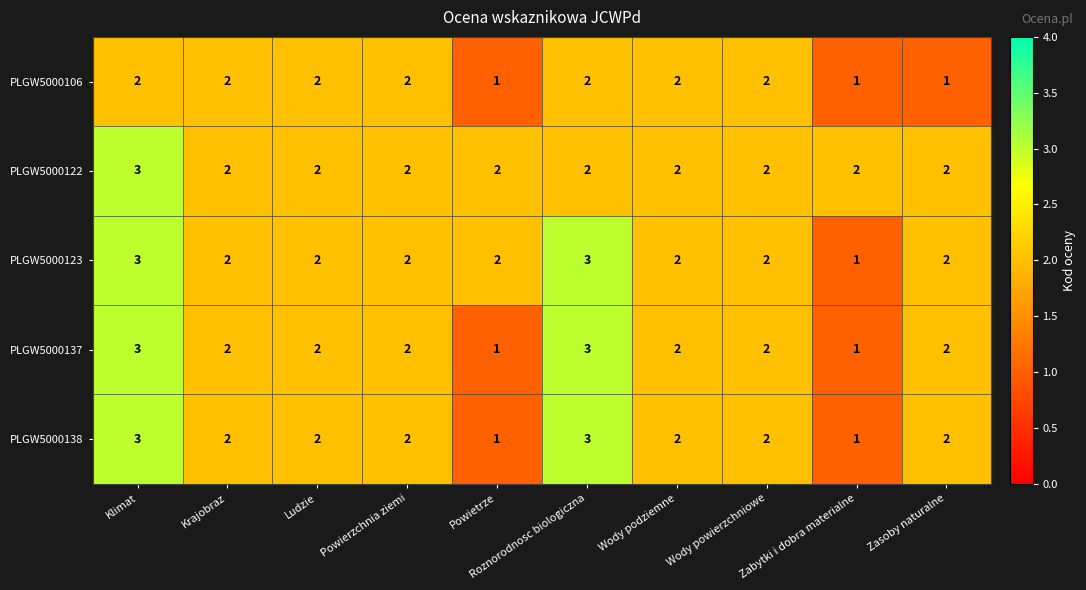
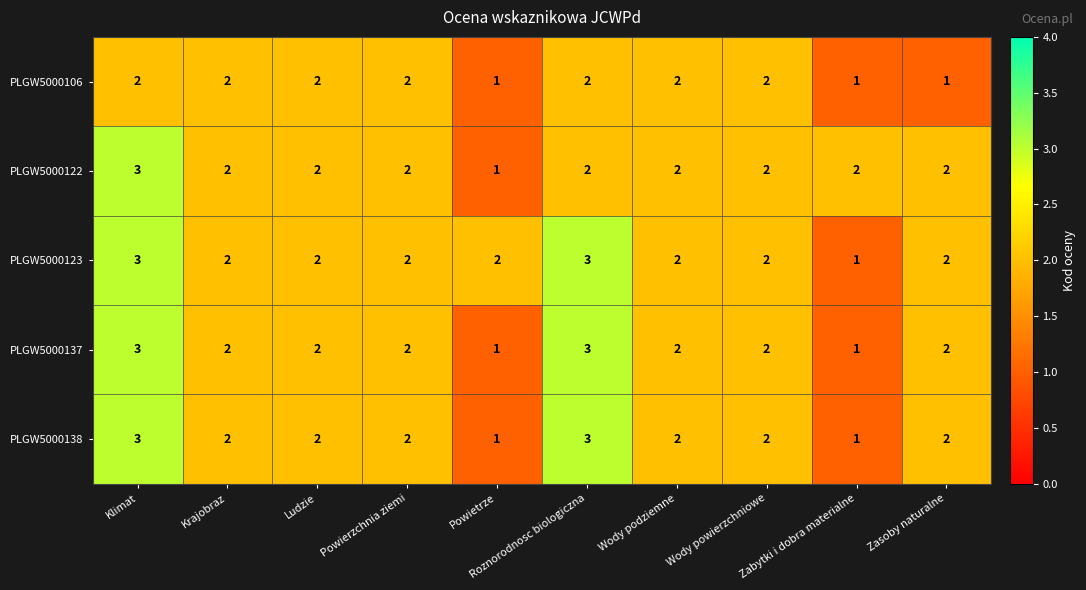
PLGW5000122, Powietrze: 2 -> 1
